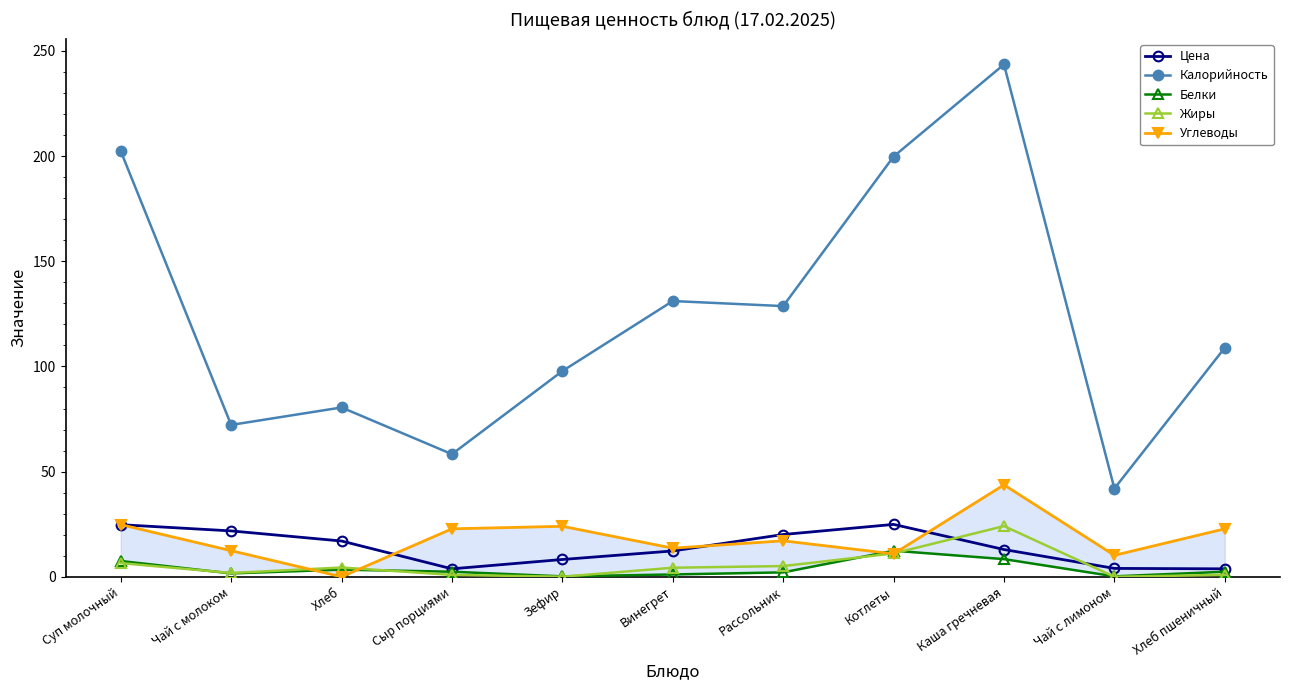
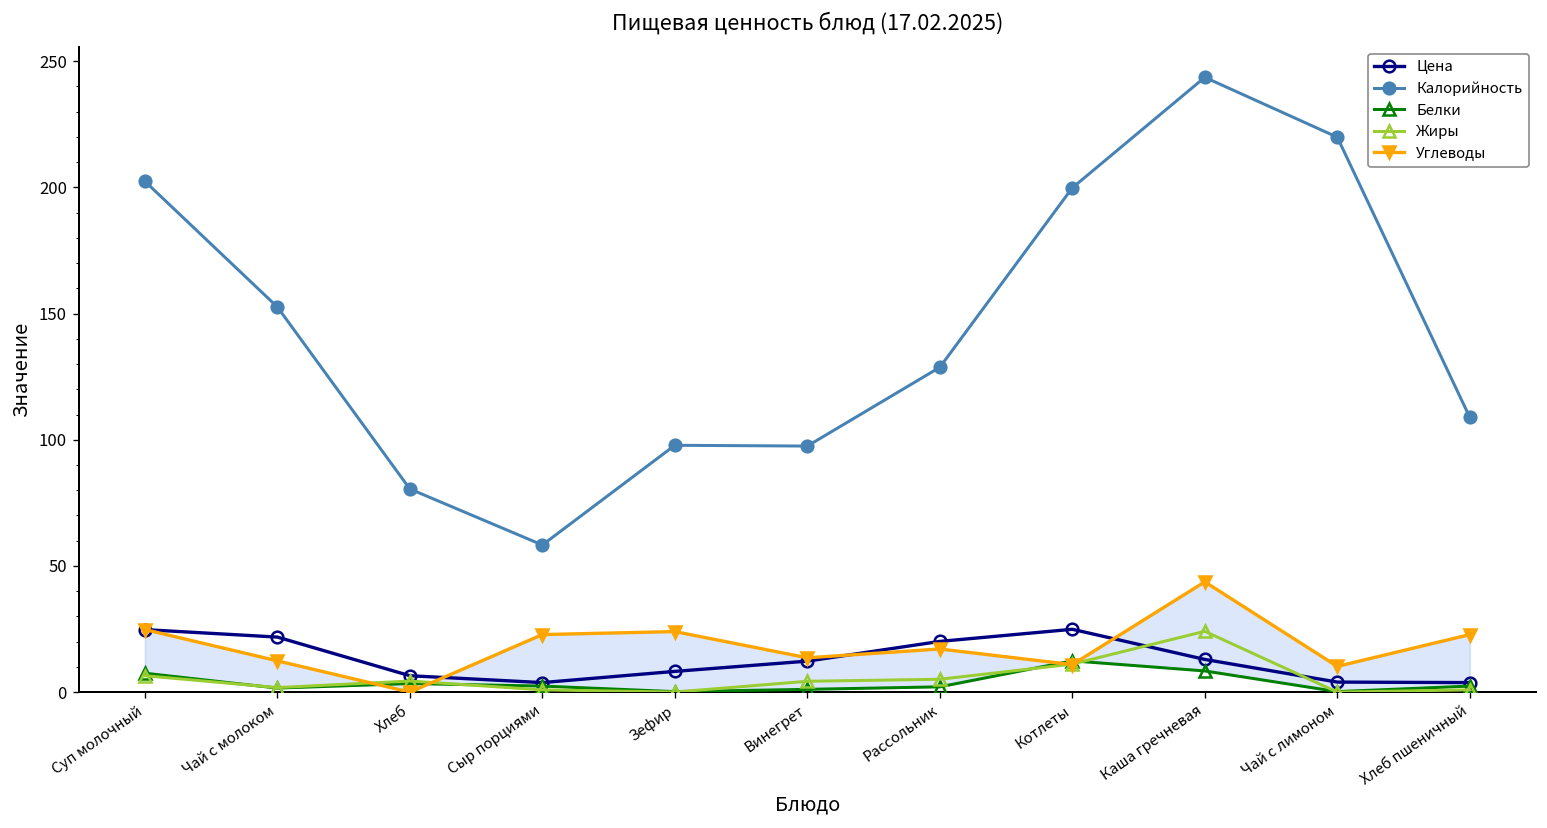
Калорийность, Чай с молоком: 72 -> 153
Цена, Хлеб: 17 -> 7
Калорийность, Винегрет: 131 -> 98
Калорийность, Чай с лимоном: 42 -> 220
